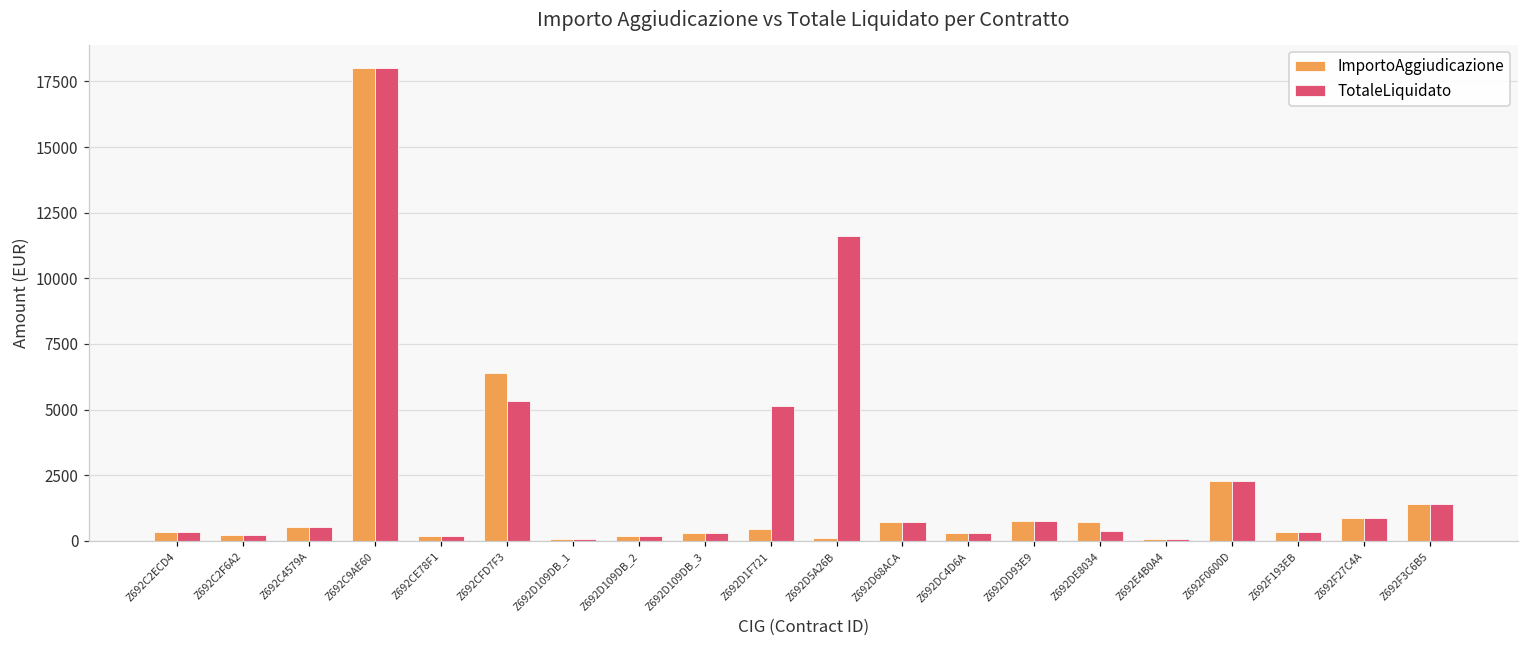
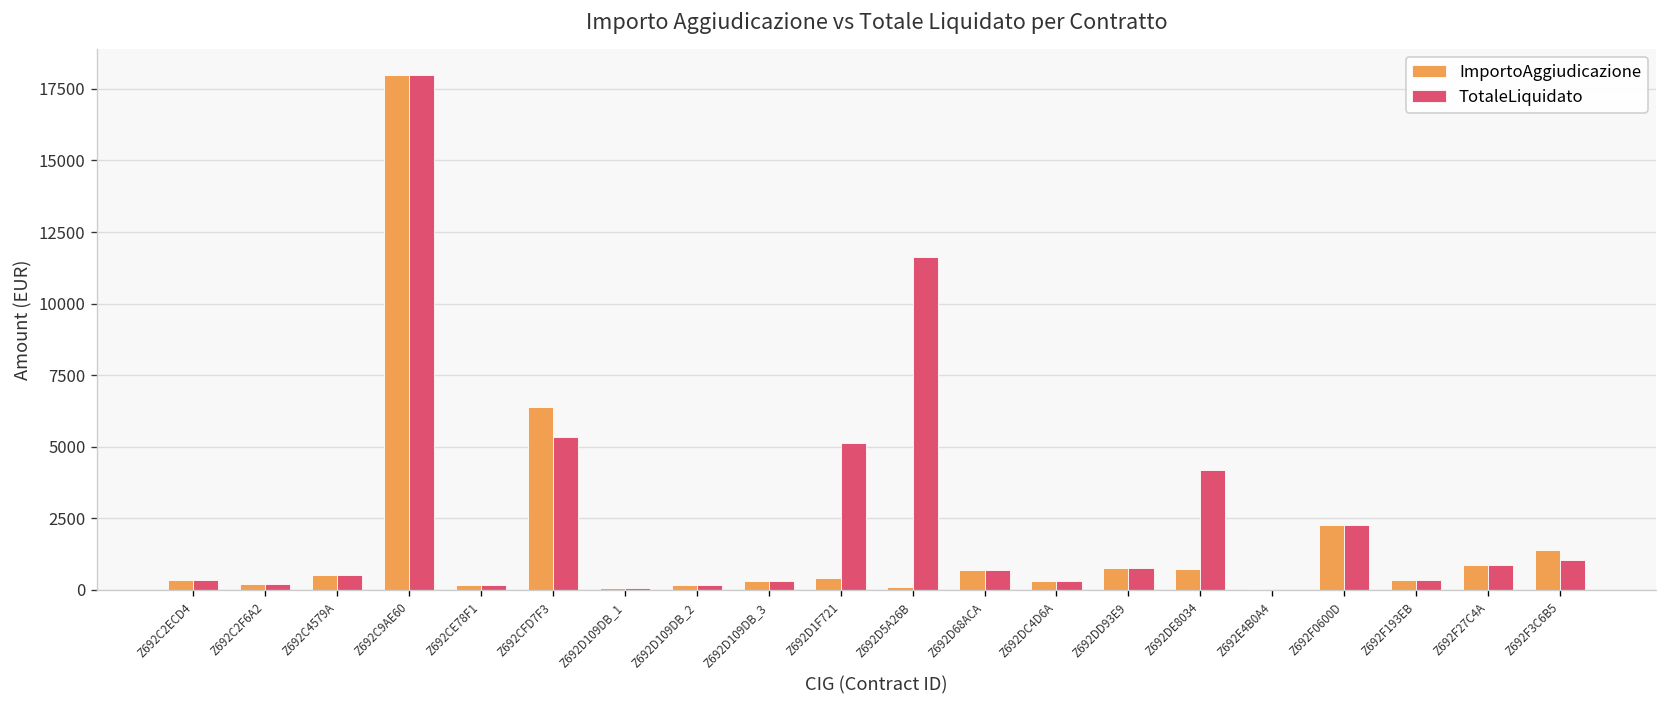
TotaleLiquidato, Z692DE8034: 400 -> 4200
TotaleLiquidato, Z692F3C6B5: 1400 -> 1000
